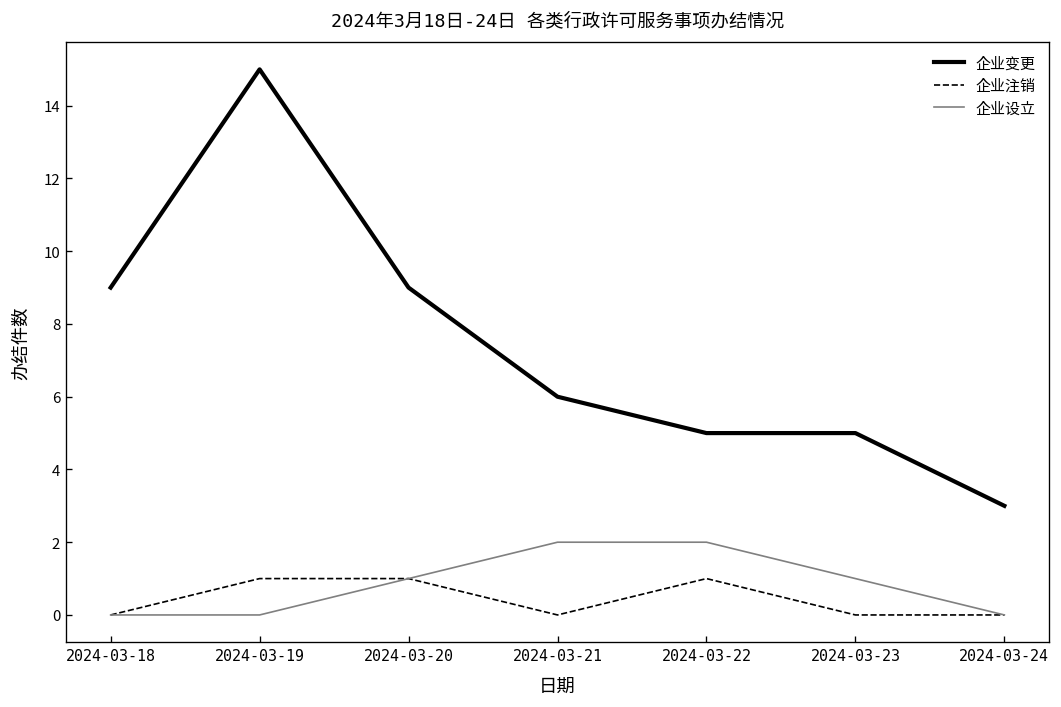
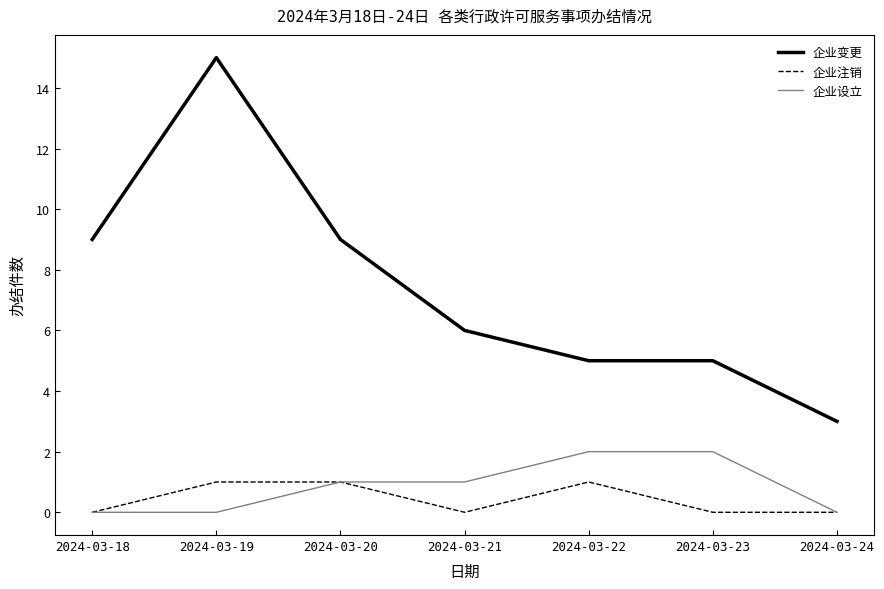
企业设立, 2024-03-21: 2 -> 1
企业设立, 2024-03-23: 1 -> 2
